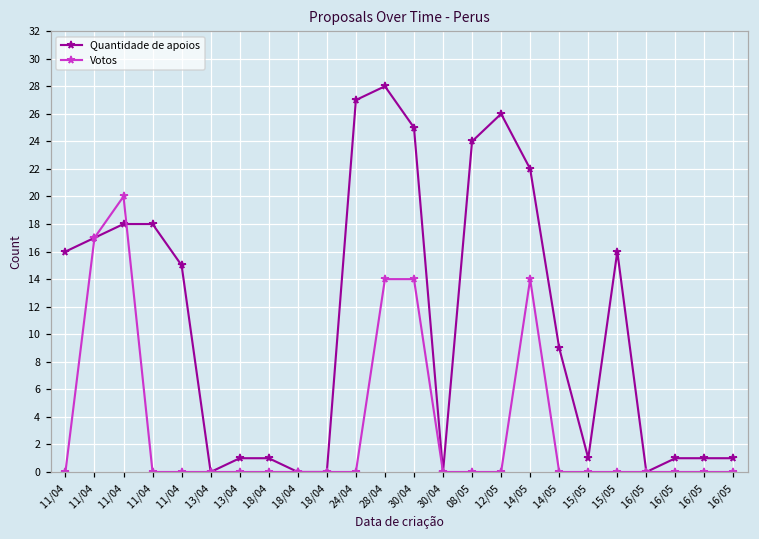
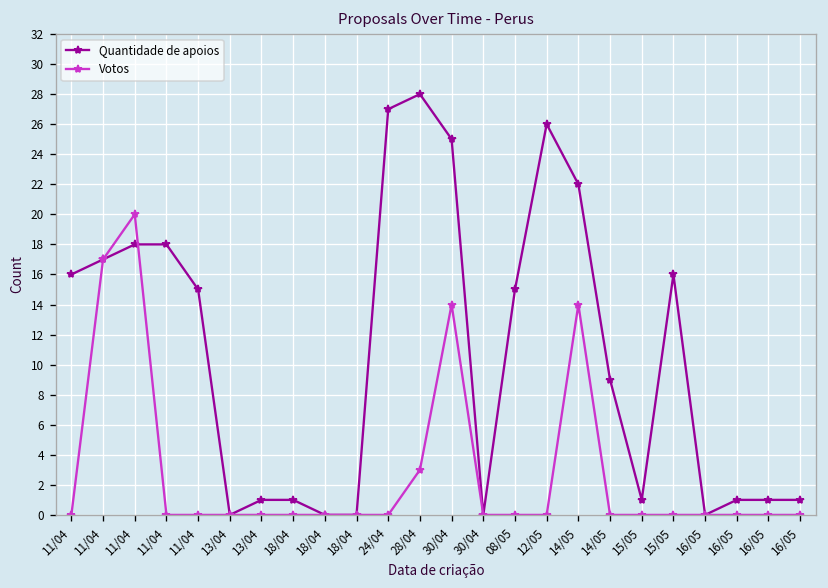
Votos, 28/04: 14 -> 3
Quantidade de apoios, 08/05: 24 -> 15
